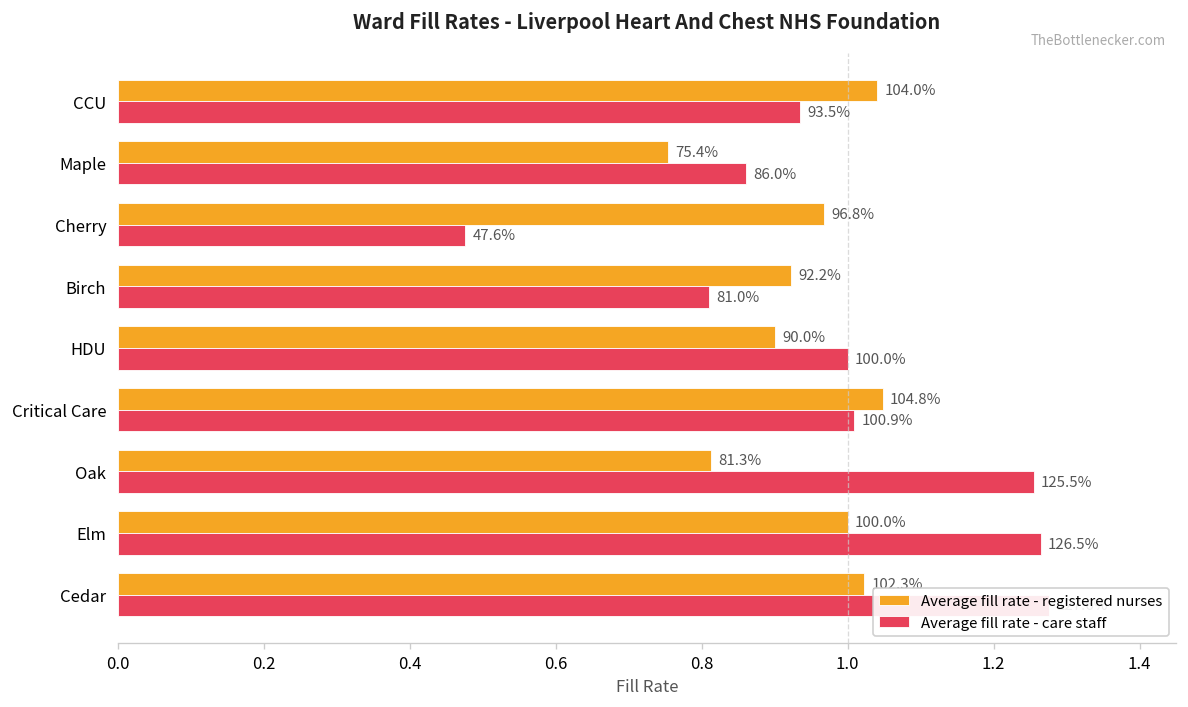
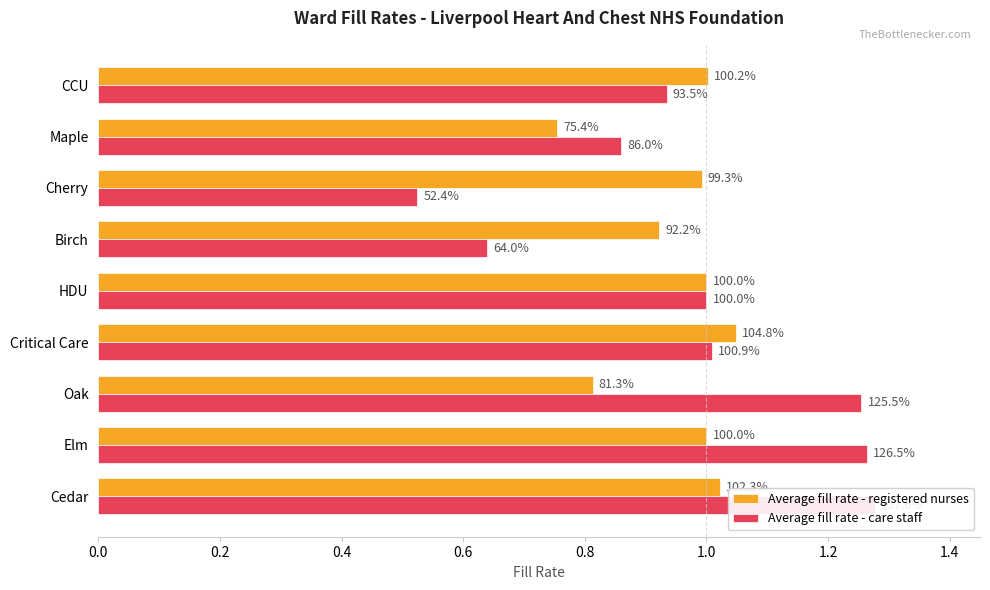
Average fill rate - registered nurses, CCU: 104.0% -> 100.2%
Average fill rate - registered nurses, Cherry: 96.8% -> 99.3%
Average fill rate - care staff, Cherry: 47.6% -> 52.4%
Average fill rate - care staff, Birch: 81.0% -> 64.0%
Average fill rate - registered nurses, HDU: 90.0% -> 100.0%
